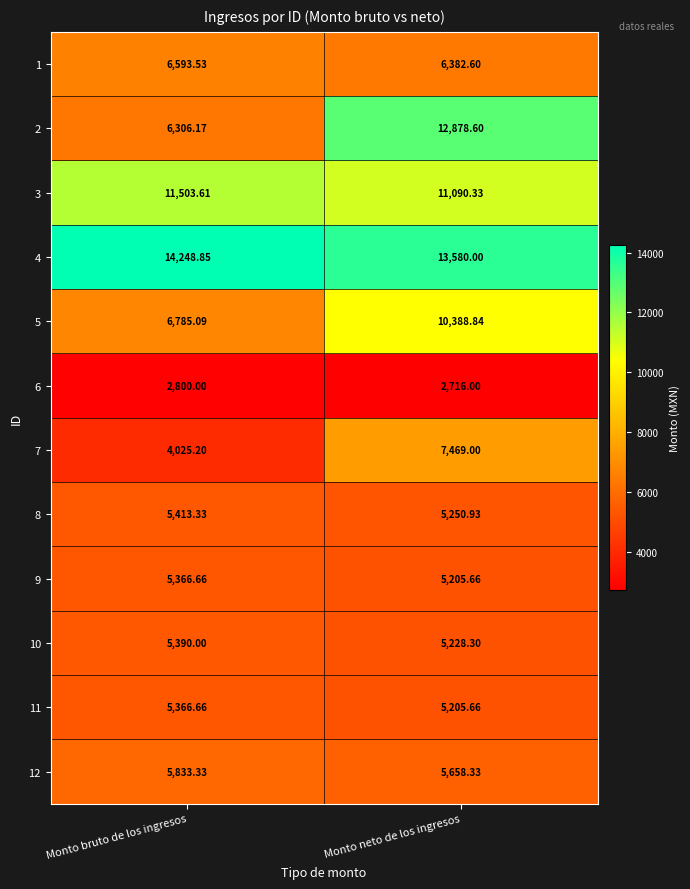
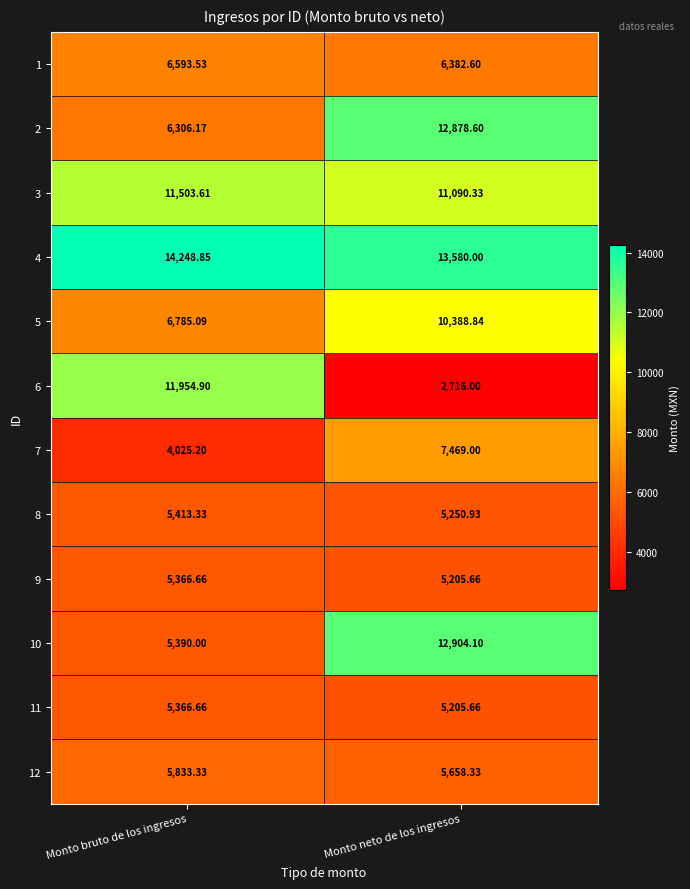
6, Monto bruto de los ingresos: 2,800.00 -> 11,954.90
10, Monto neto de los ingresos: 5,228.30 -> 12,904.10
